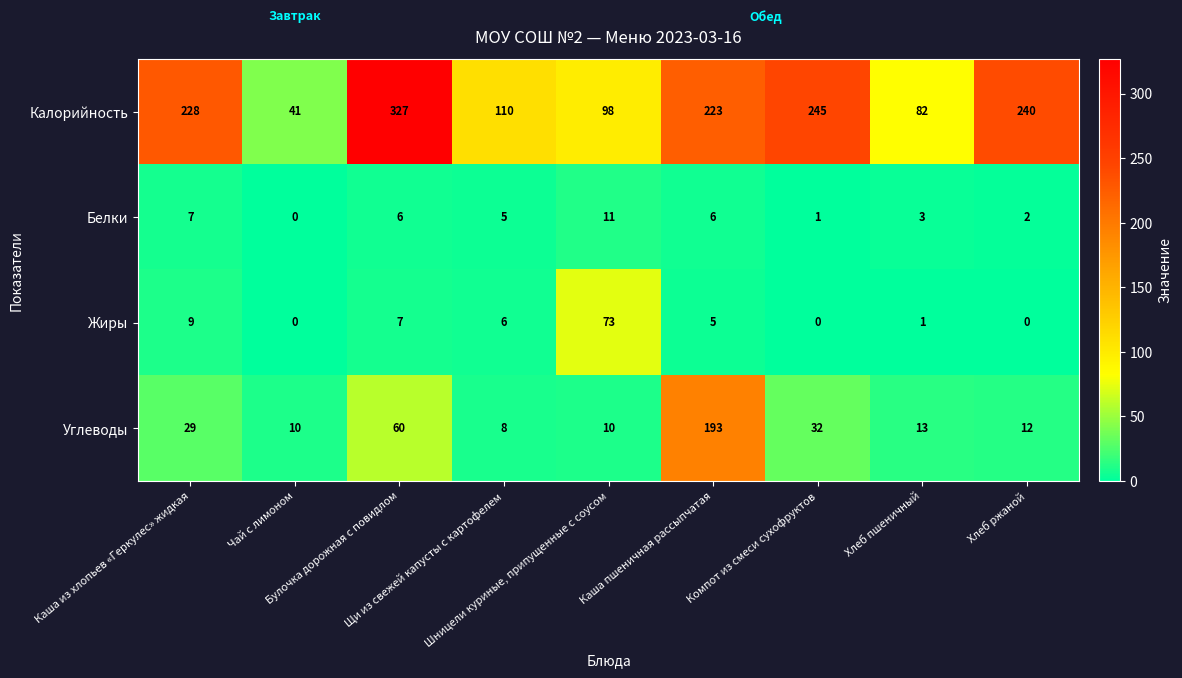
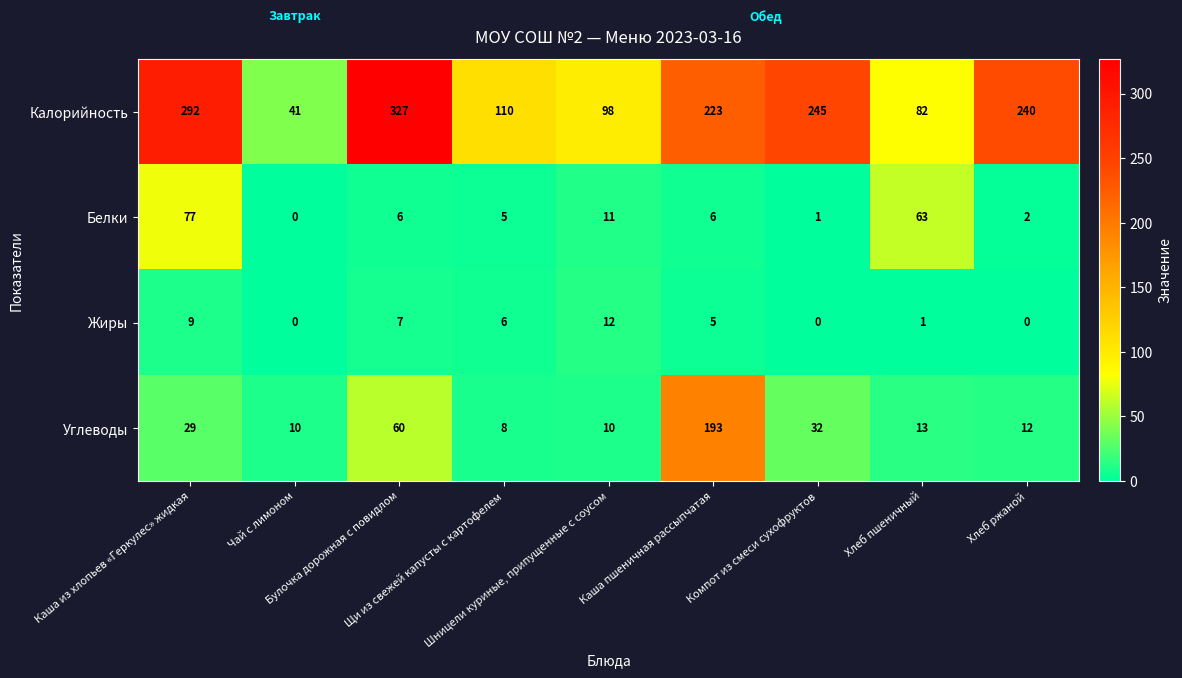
Калорийность, Каша из хлопьев «Геркулес» жидкая: 228 -> 292
Белки, Каша из хлопьев «Геркулес» жидкая: 7 -> 77
Белки, Хлеб пшеничный: 3 -> 63
Жиры, Шницели куриные, припущенные с соусом: 73 -> 12
